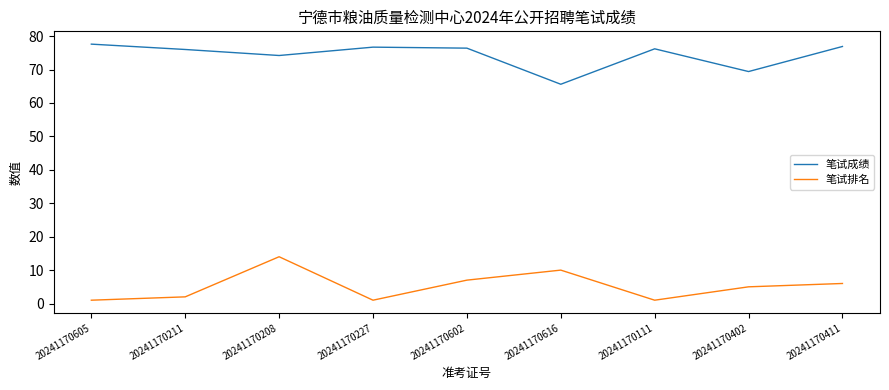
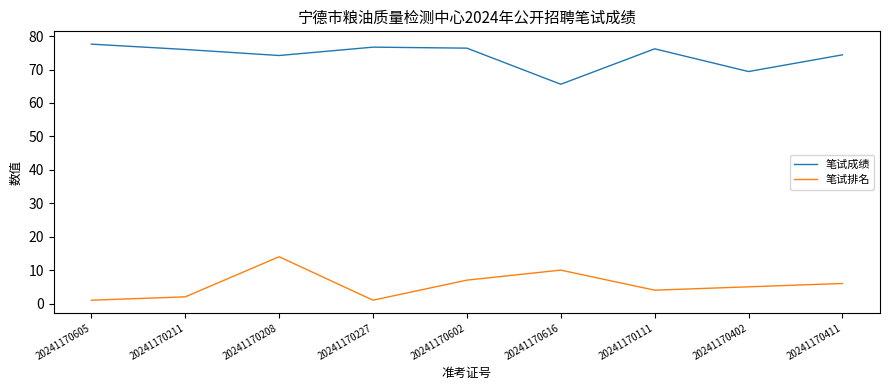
笔试排名, 20241170111: 1 -> 4
笔试成绩, 20241170411: 77 -> 74
